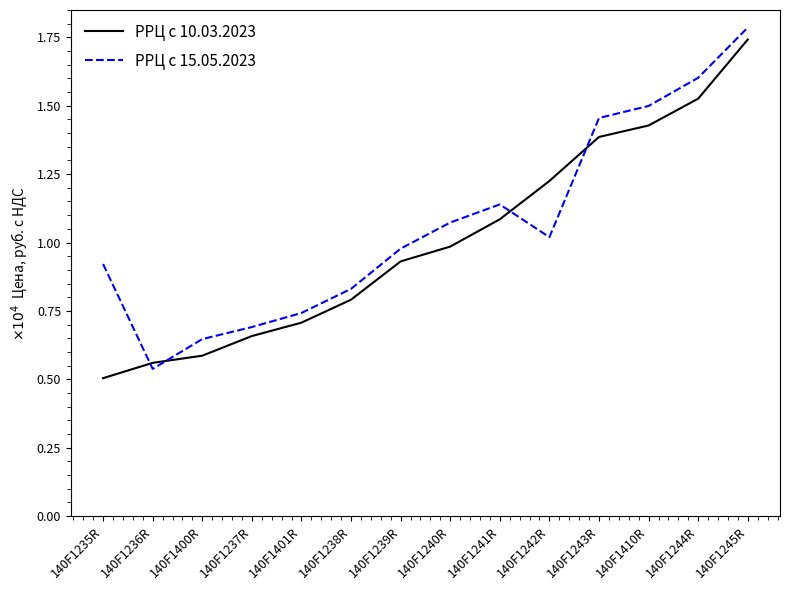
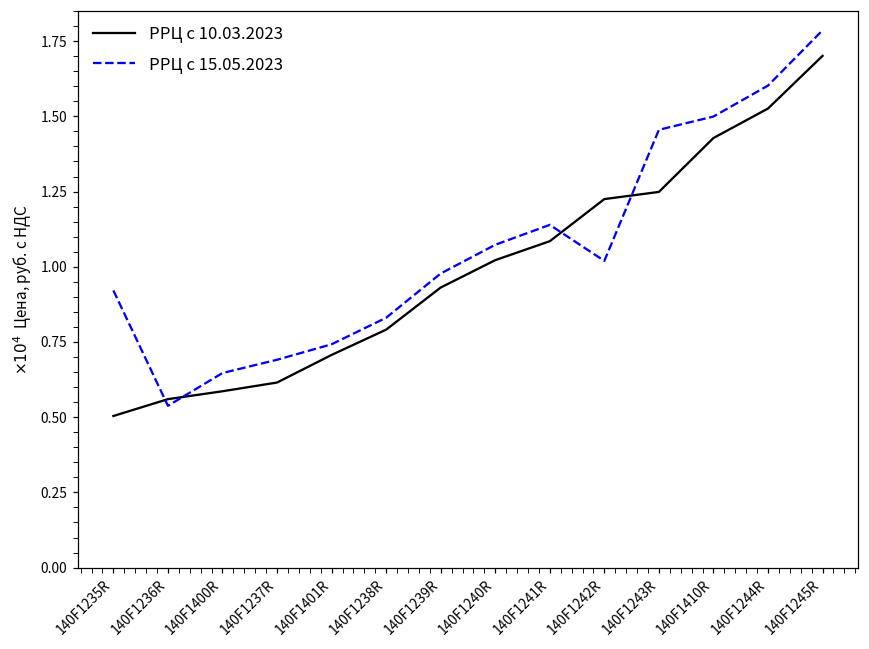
РРЦ с 10.03.2023, 140F1237R: 0.66 -> 0.62
РРЦ с 10.03.2023, 140F1240R: 0.99 -> 1.02
РРЦ с 10.03.2023, 140F1243R: 1.39 -> 1.25
РРЦ с 10.03.2023, 140F1245R: 1.74 -> 1.70
